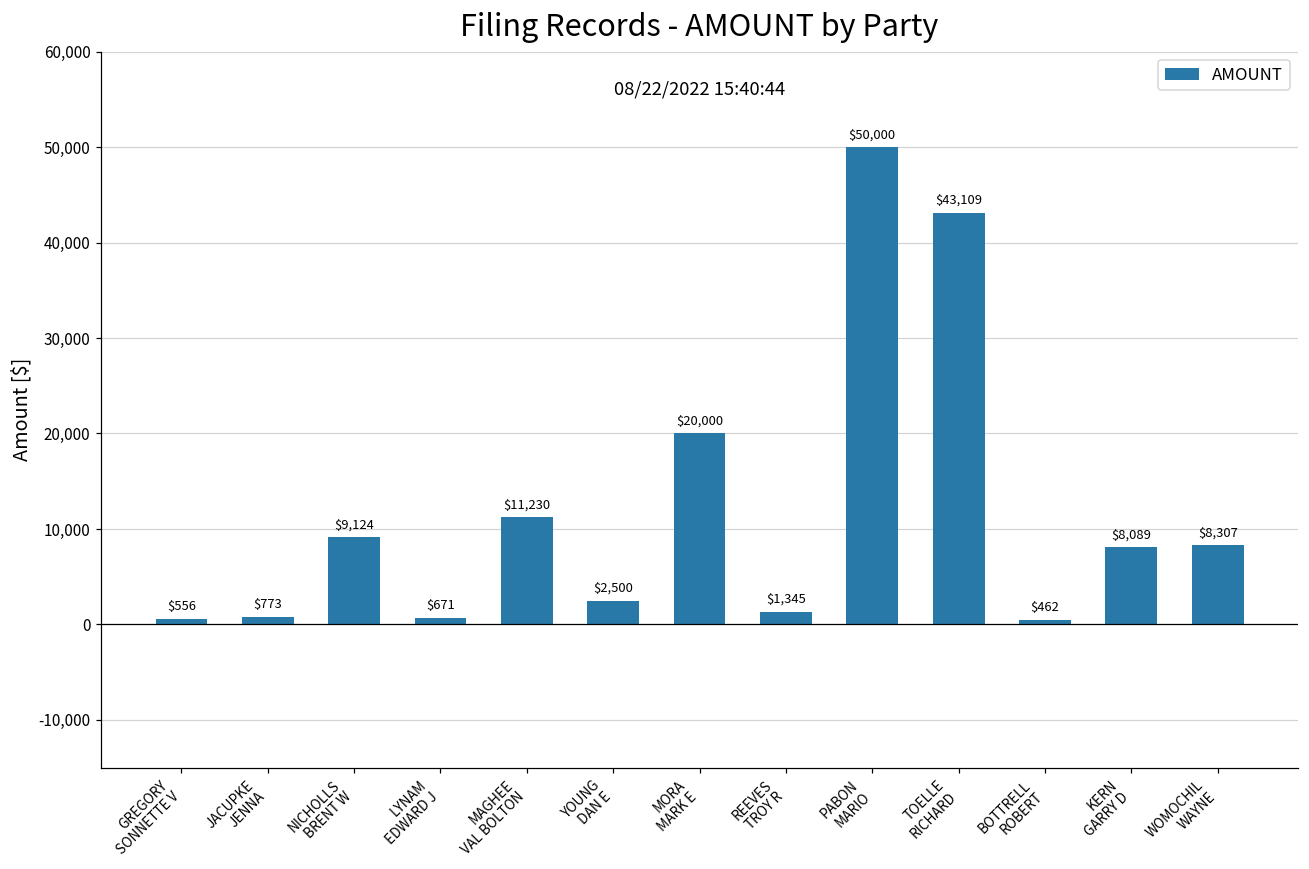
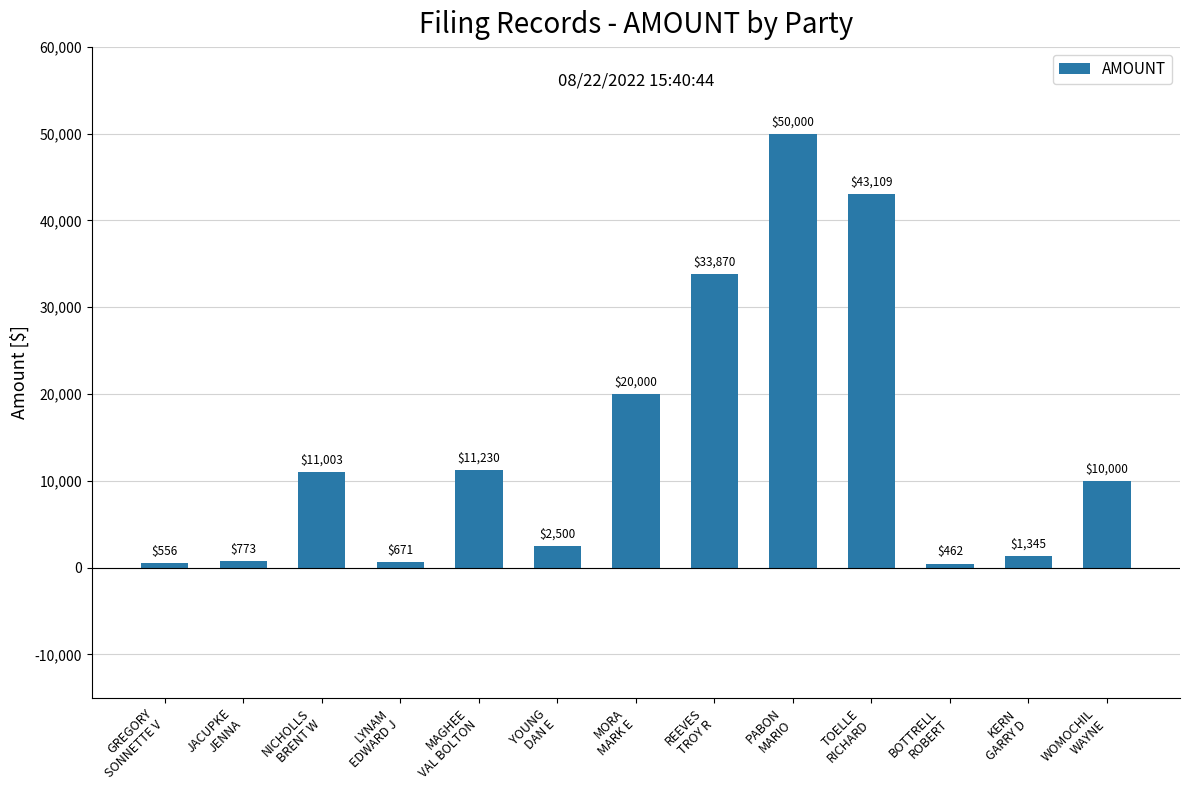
NICHOLLS BRENT W: $9,124 -> $11,003
REEVES TROY R: $1,345 -> $33,870
KERN GARRY D: $8,089 -> $1,345
WOMOCHIL WAYNE: $8,307 -> $10,000
